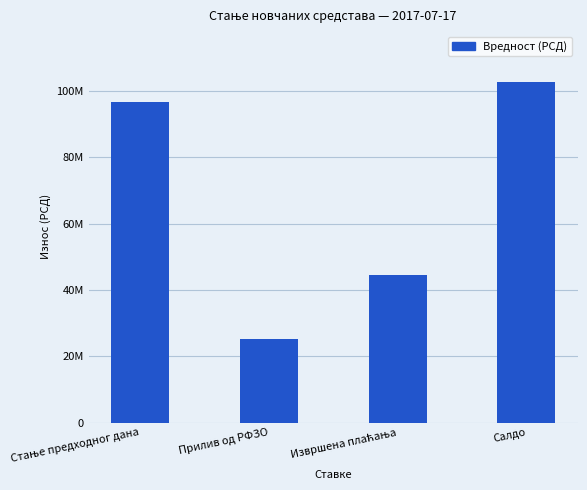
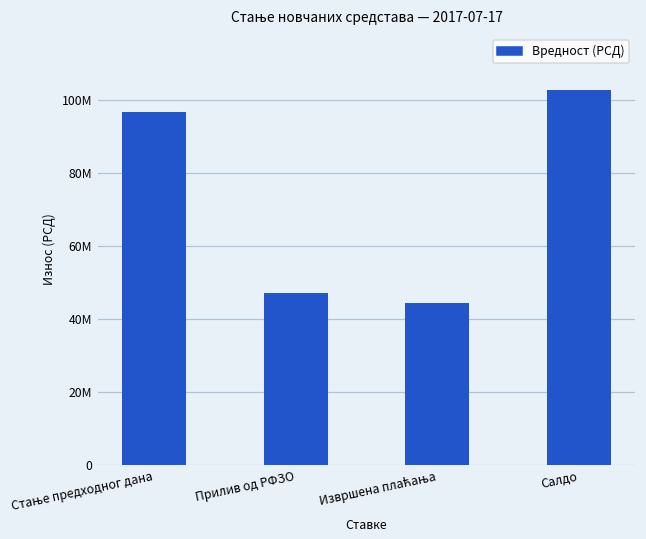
Прилив од РФЗО: 25000000 -> 47000000
